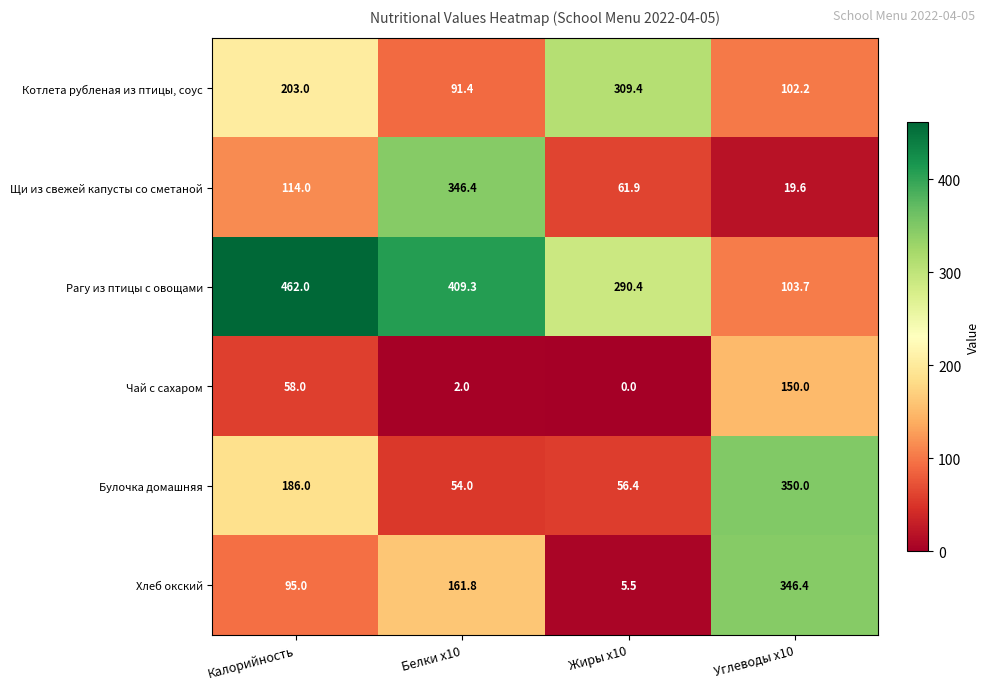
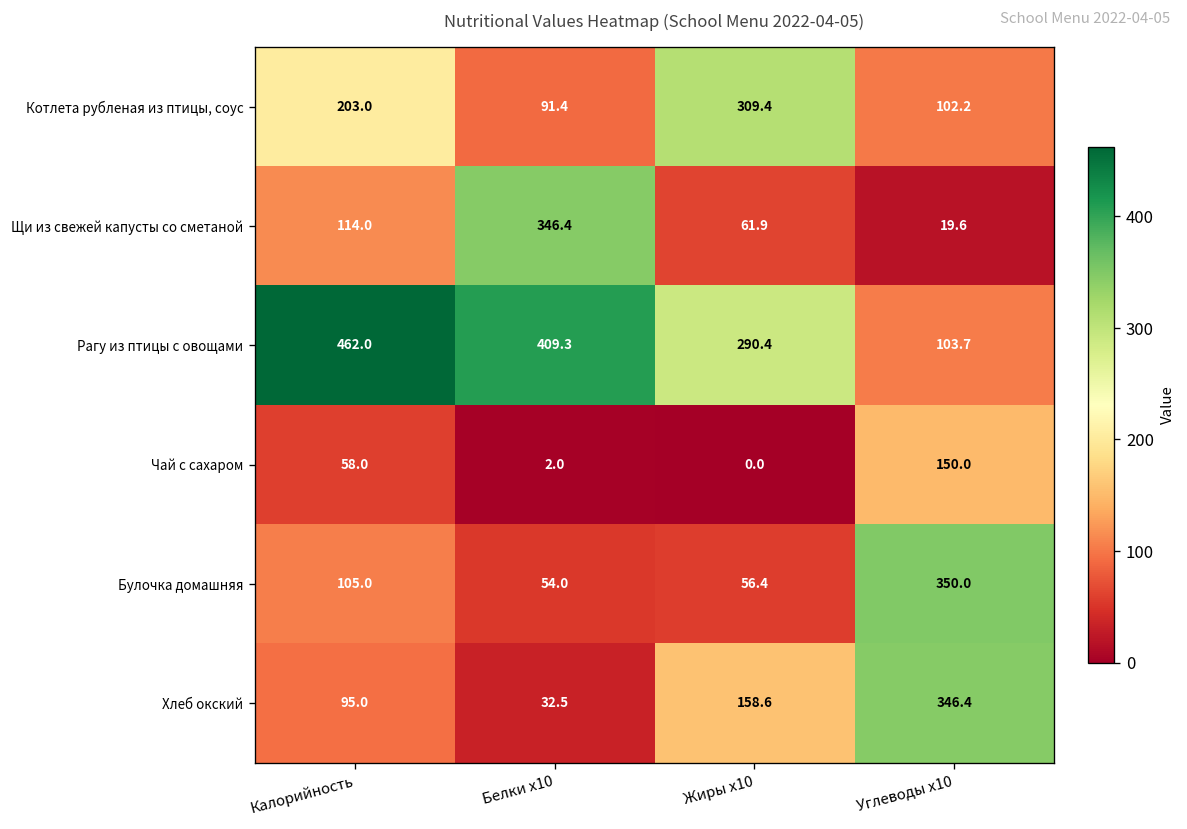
Булочка домашняя, Калорийность: 186.0 -> 105.0
Хлеб окский, Белки х10: 161.8 -> 32.5
Хлеб окский, Жиры х10: 5.5 -> 158.6
